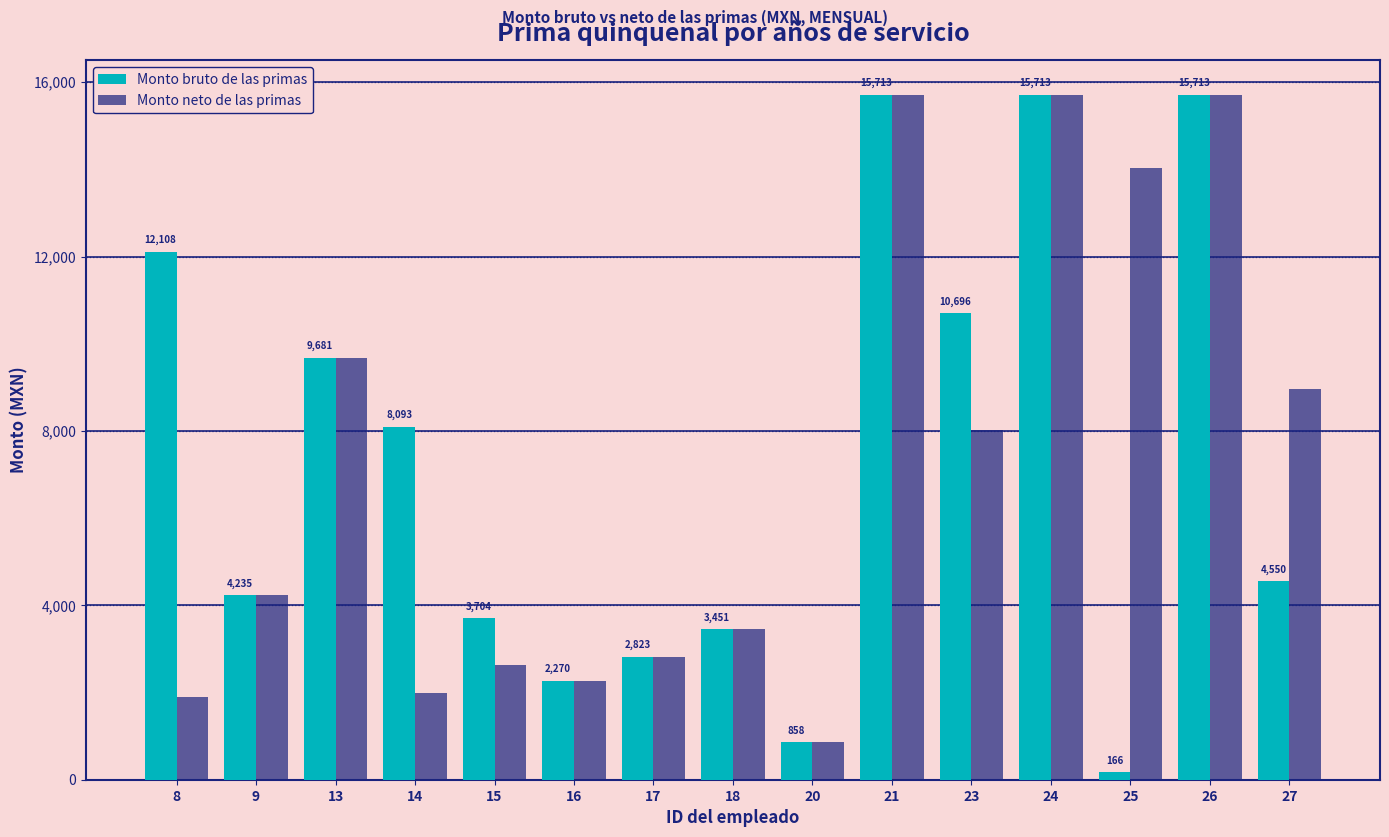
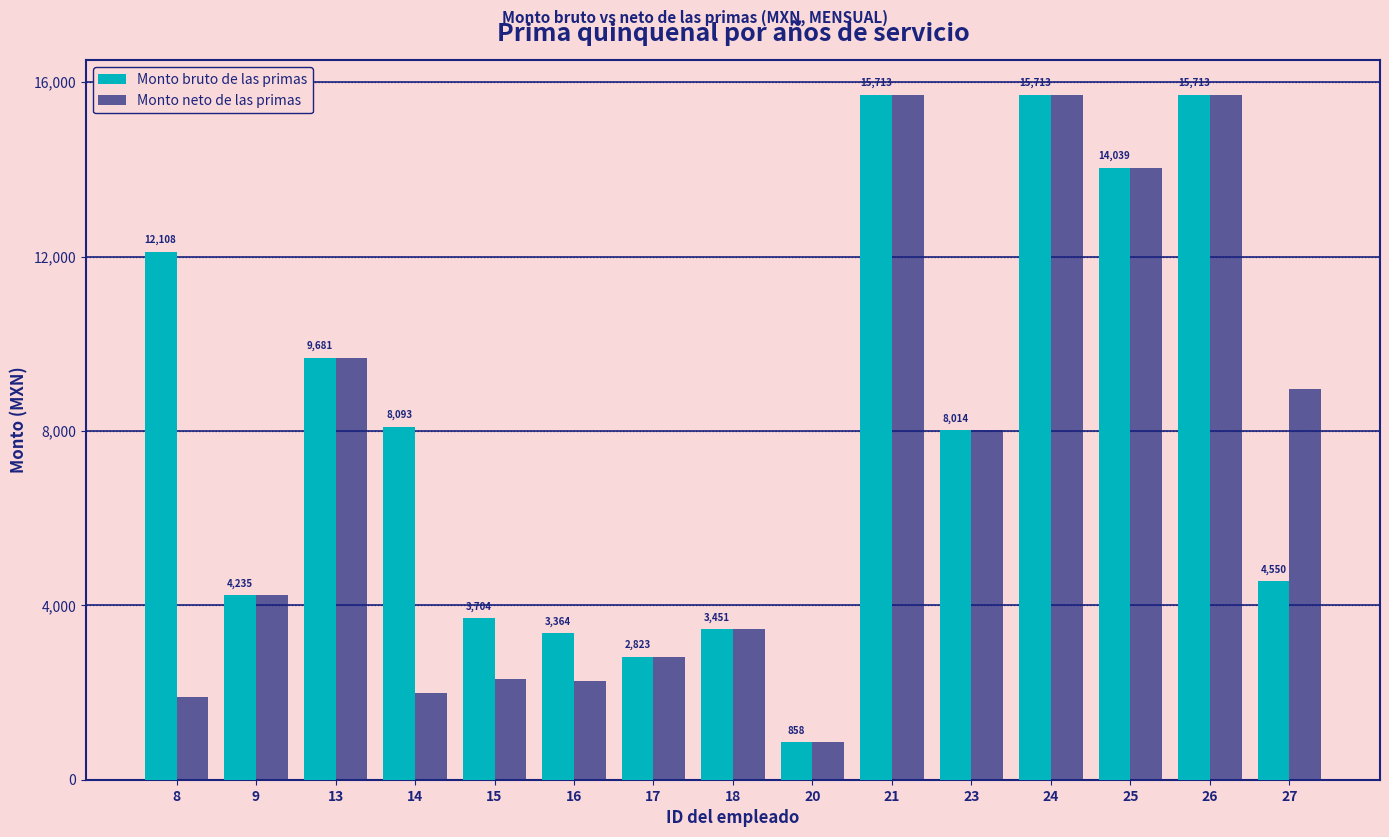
Monto neto de las primas, 15: 2,600 -> 2,300
Monto bruto de las primas, 16: 2,270 -> 3,364
Monto bruto de las primas, 23: 10,696 -> 8,014
Monto bruto de las primas, 25: 166 -> 14,039
